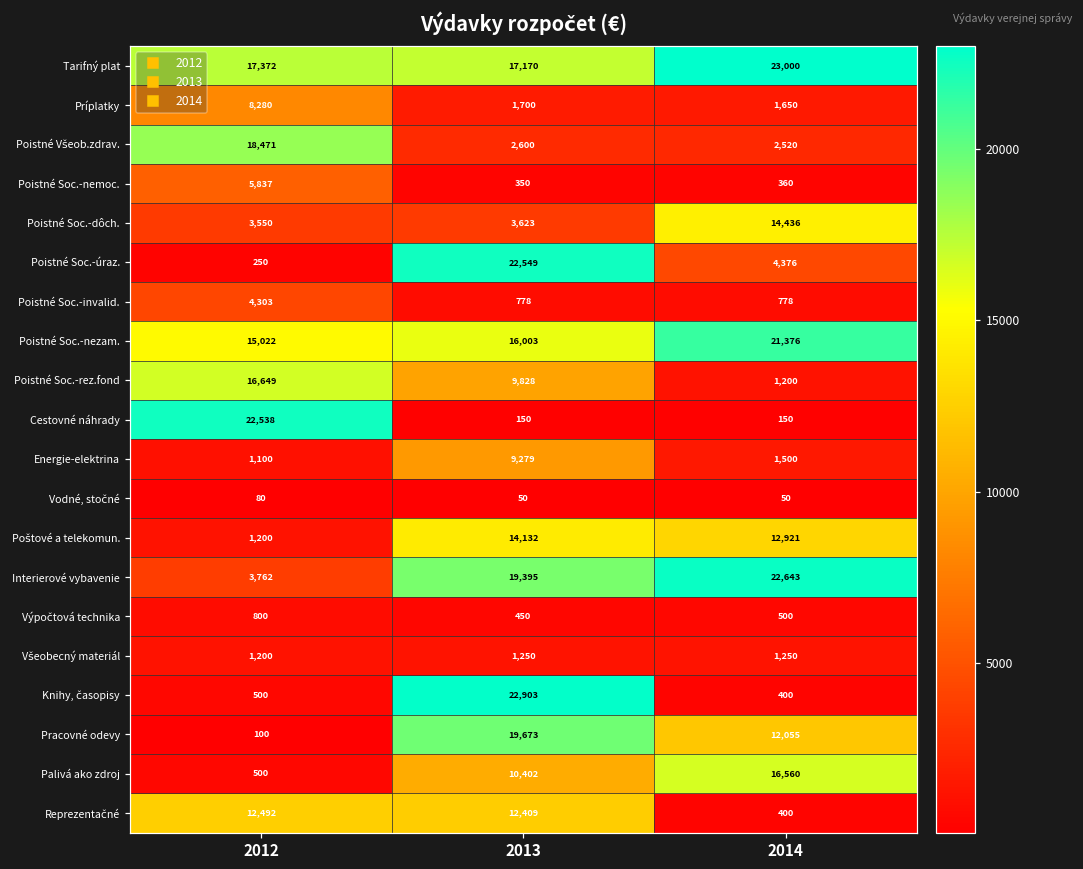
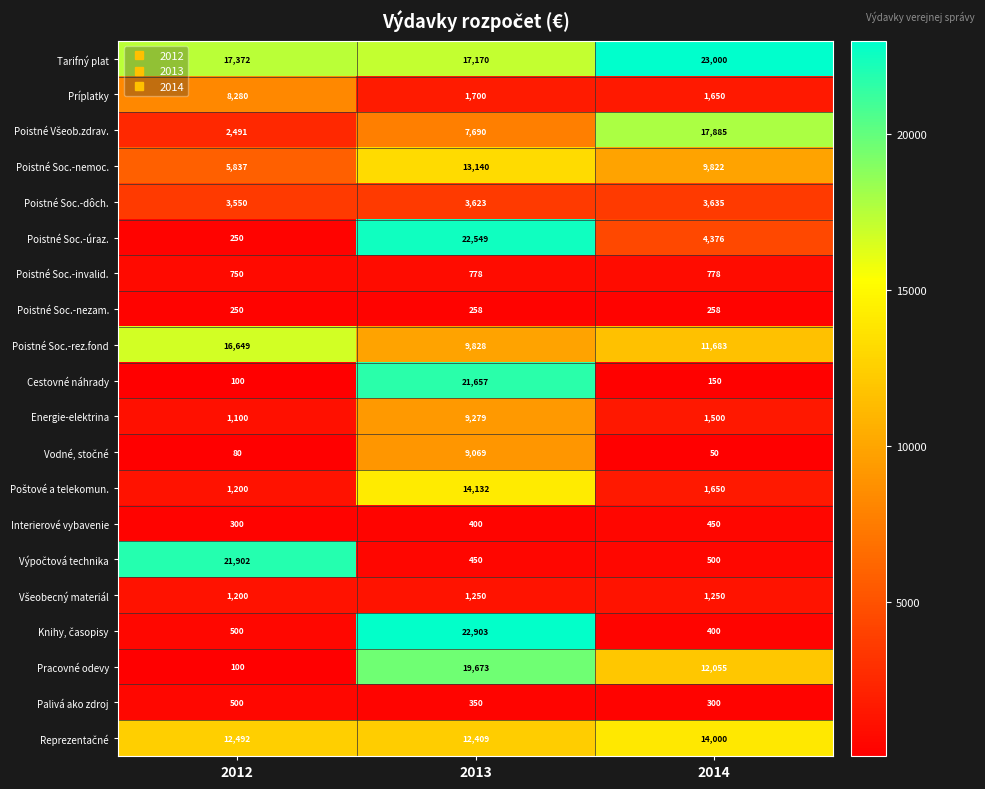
Poistné Všeob.zdrav., 2012: 18,471 -> 2,491
Poistné Všeob.zdrav., 2013: 2,600 -> 7,690
Poistné Všeob.zdrav., 2014: 2,520 -> 17,885
Poistné Soc.-nemoc., 2013: 350 -> 13,140
Poistné Soc.-nemoc., 2014: 360 -> 9,822
Poistné Soc.-dôch., 2014: 14,436 -> 3,635
Poistné Soc.-invalid., 2012: 4,303 -> 750
Poistné Soc.-nezam., 2012: 15,022 -> 250
Poistné Soc.-nezam., 2013: 16,003 -> 258
Poistné Soc.-nezam., 2014: 21,376 -> 258
Poistné Soc.-rez.fond, 2014: 1,200 -> 11,683
Cestovné náhrady, 2012: 22,538 -> 100
Cestovné náhrady, 2013: 150 -> 21,657
Vodné, stočné, 2013: 50 -> 9,069
Poštové a telekomun., 2014: 12,921 -> 1,650
Interierové vybavenie, 2012: 3,762 -> 300
Interierové vybavenie, 2013: 19,395 -> 400
Interierové vybavenie, 2014: 22,643 -> 450
Výpočtová technika, 2012: 800 -> 21,902
Palivá ako zdroj, 2013: 10,402 -> 350
Palivá ako zdroj, 2014: 16,560 -> 300
Reprezentačné, 2014: 400 -> 14,000
